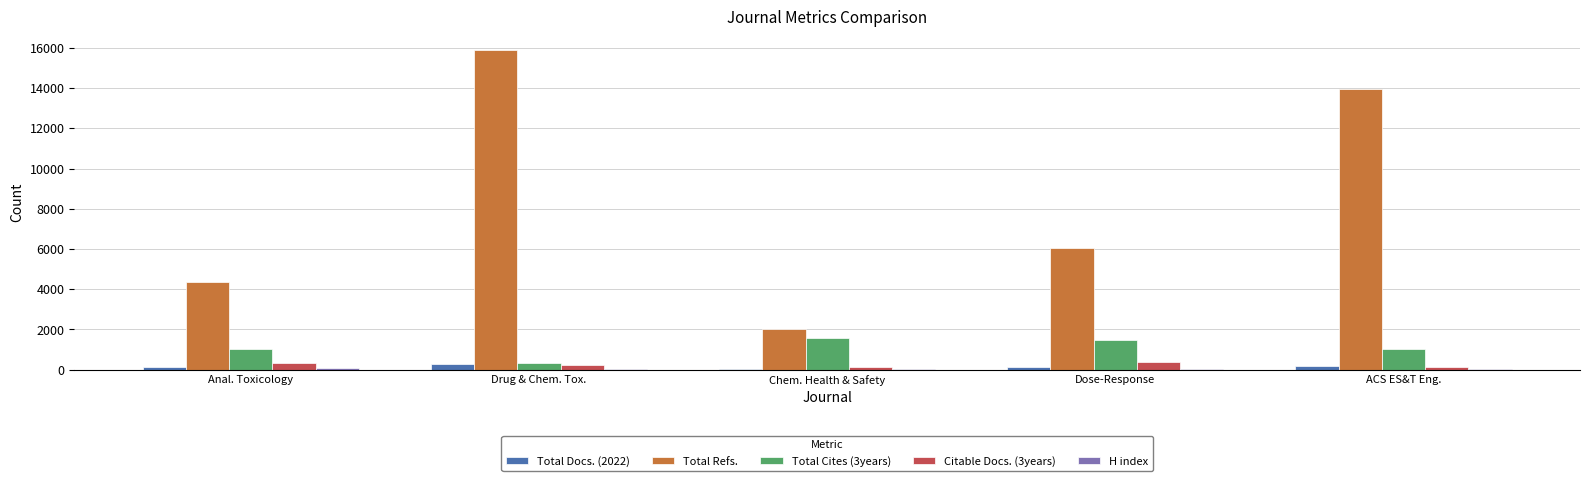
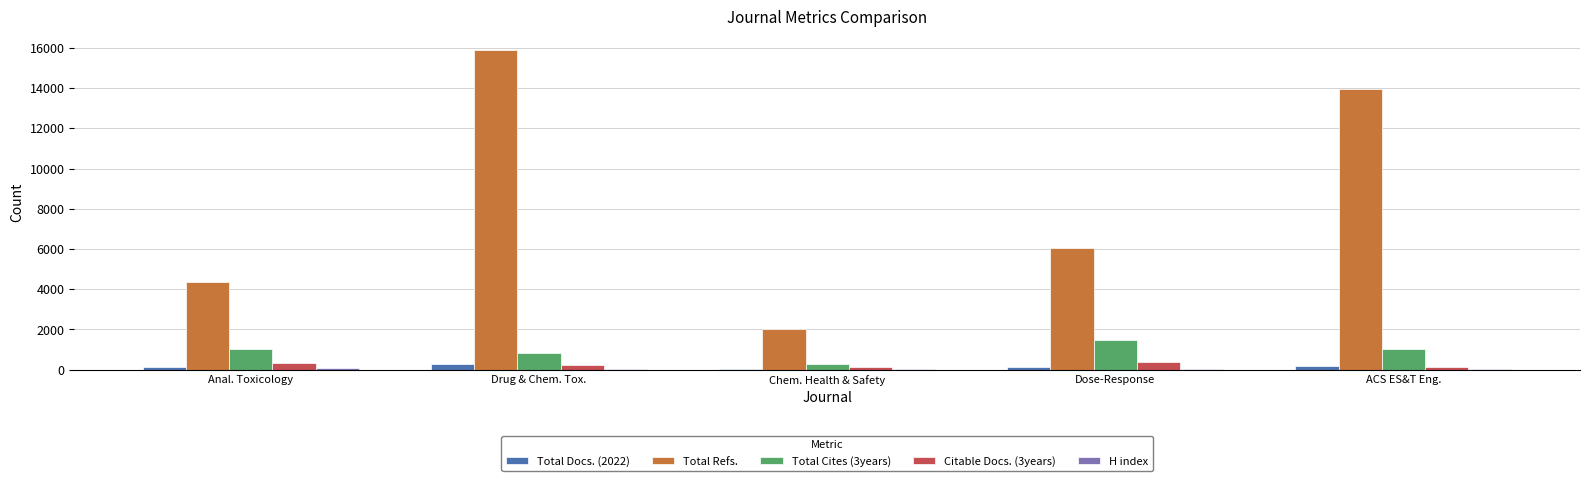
Total Cites (3years), Drug & Chem. Tox.: 300 -> 800
Total Cites (3years), Chem. Health & Safety: 1600 -> 300
